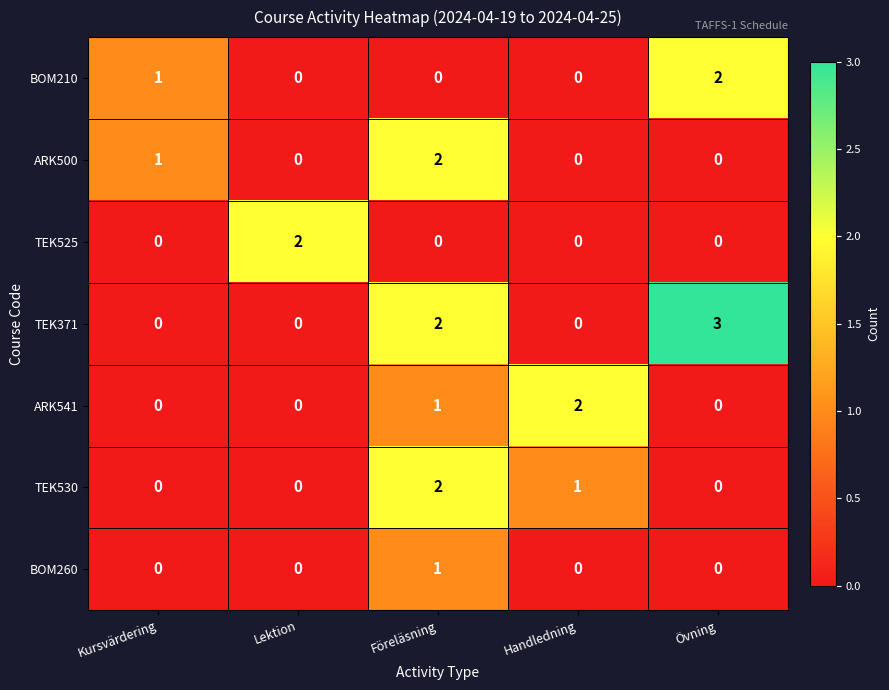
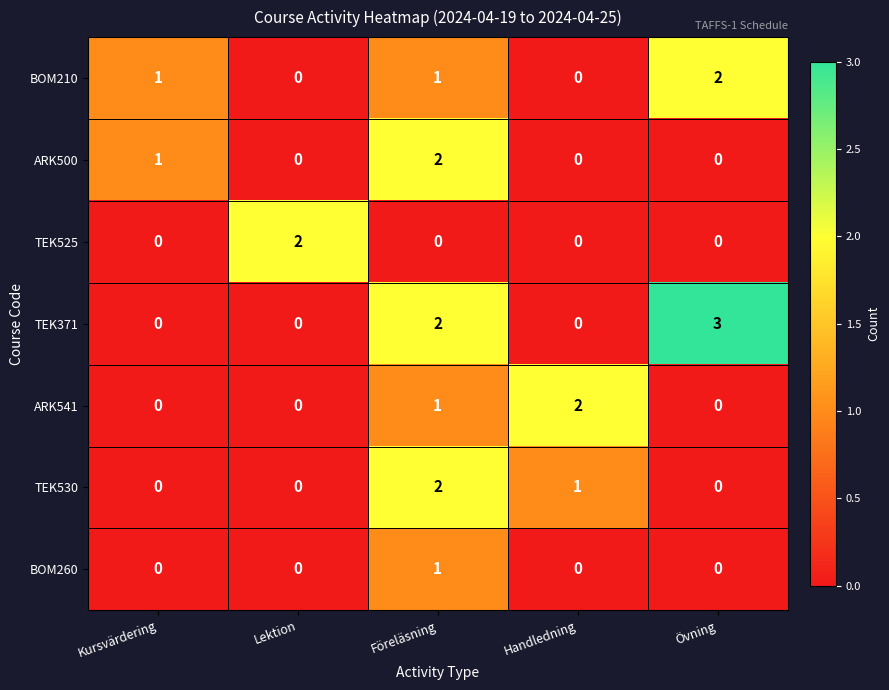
BOM210, Föreläsning: 0 -> 1
